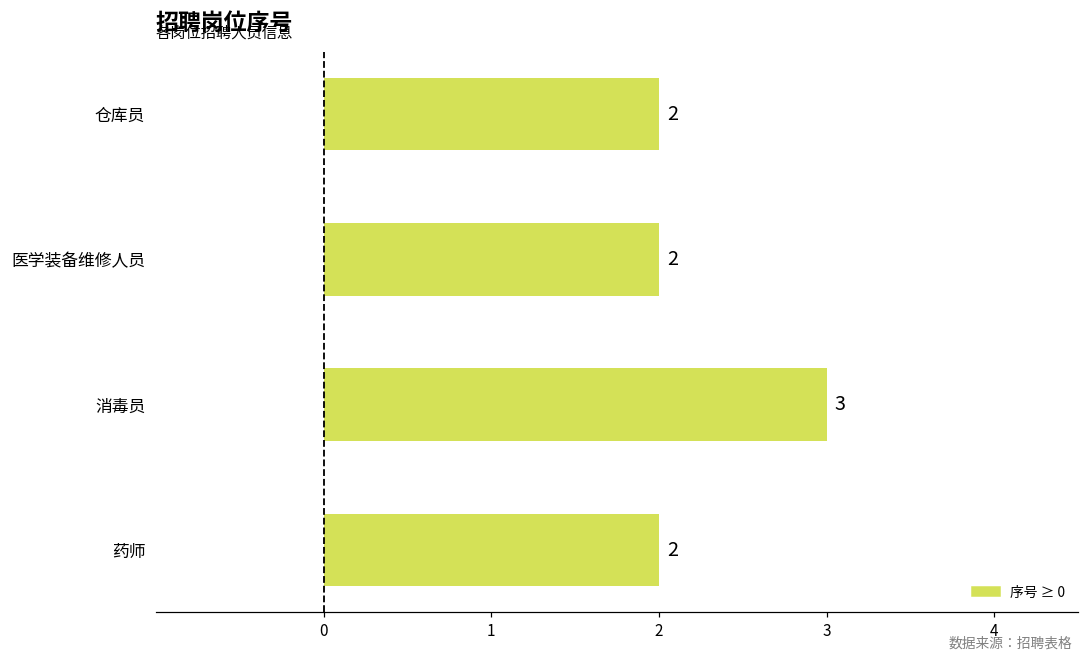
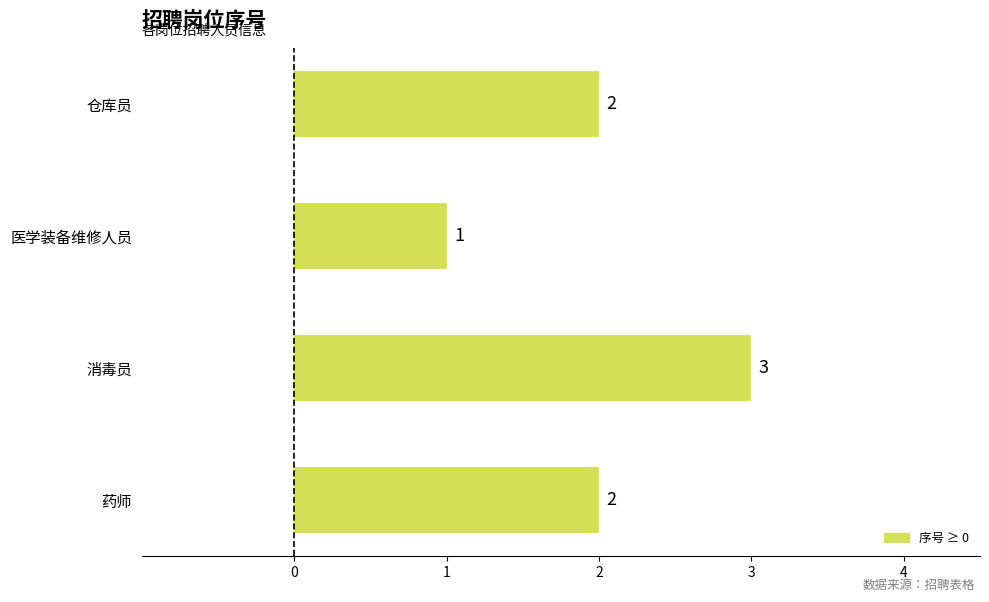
医学装备维修人员: 2 -> 1
